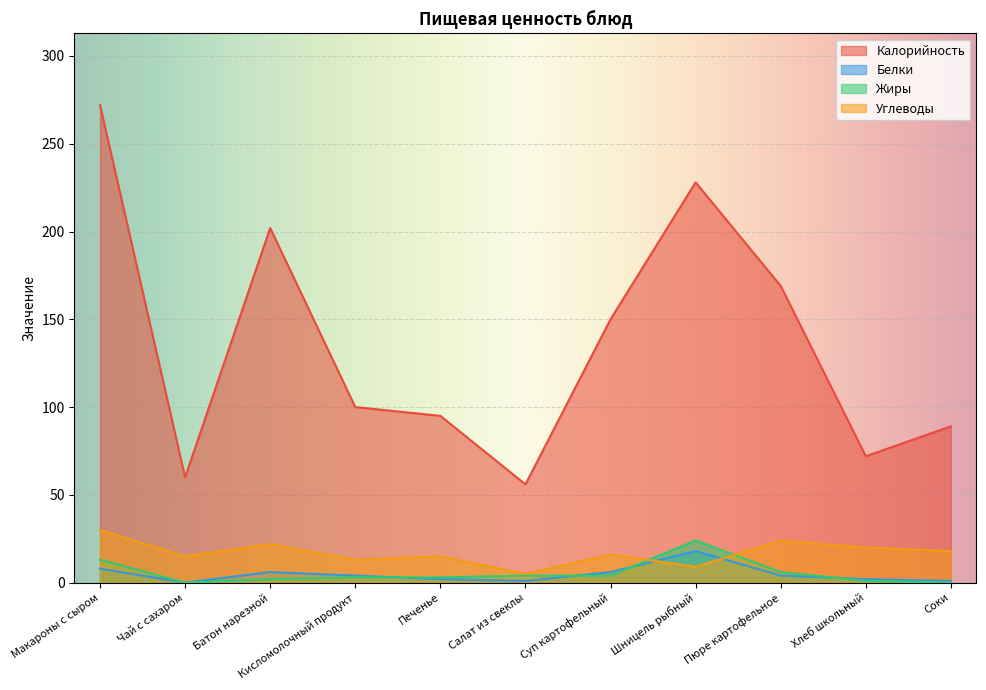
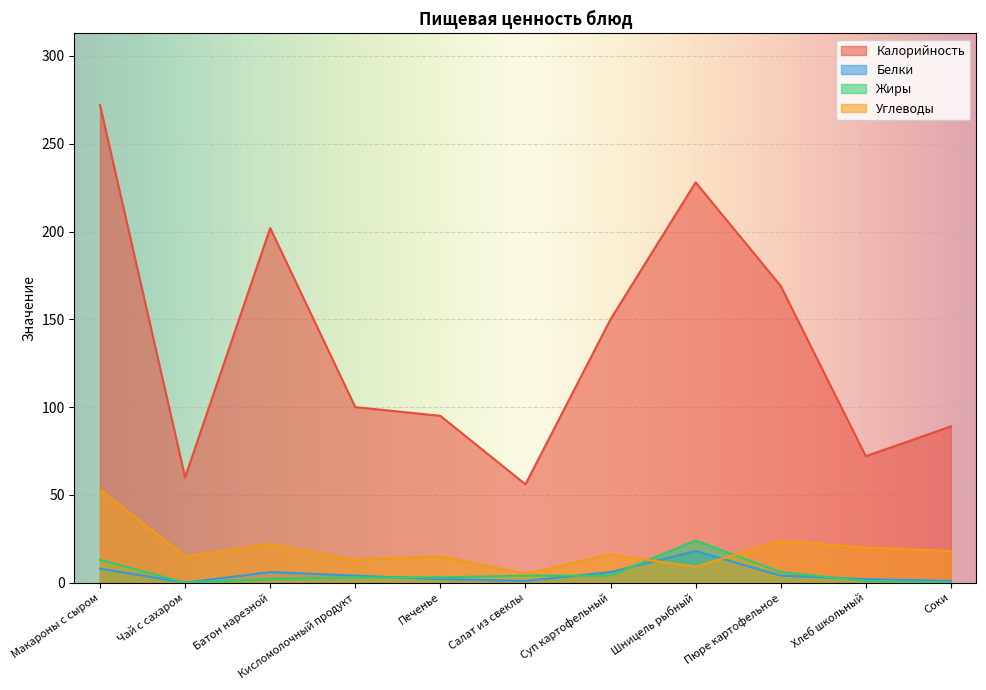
Углеводы, Макароны с сыром: 30 -> 53
